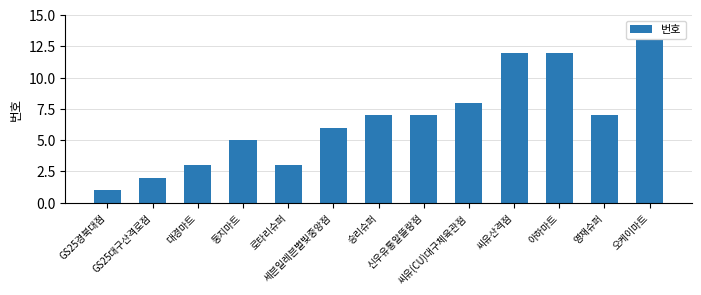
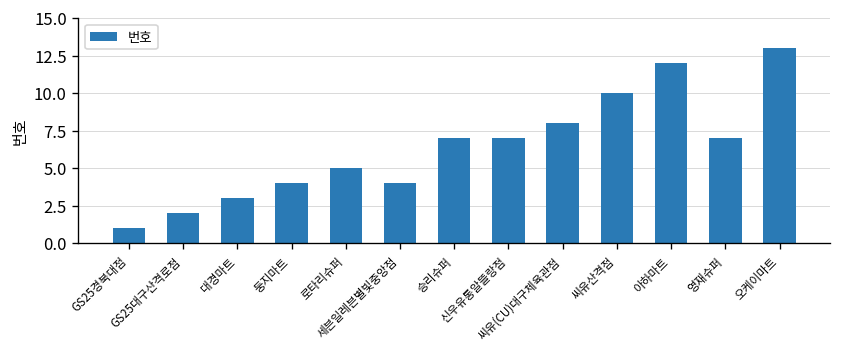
둥지마트: 5 -> 4
로타리슈퍼: 3 -> 5
세븐일레븐별빛중앙점: 6 -> 4
씨유산격점: 12 -> 10
